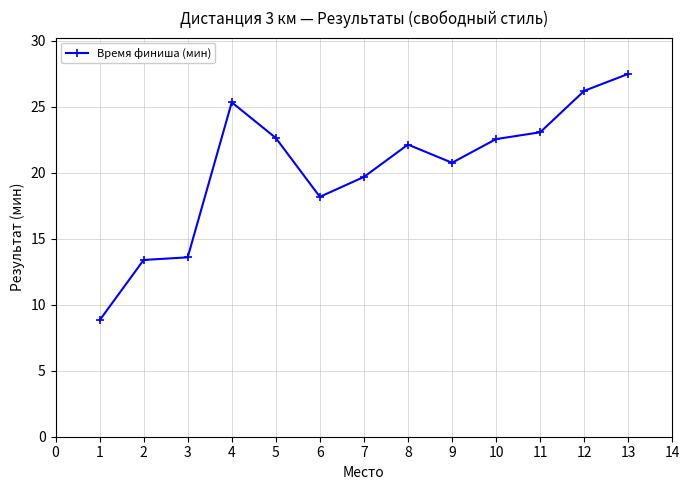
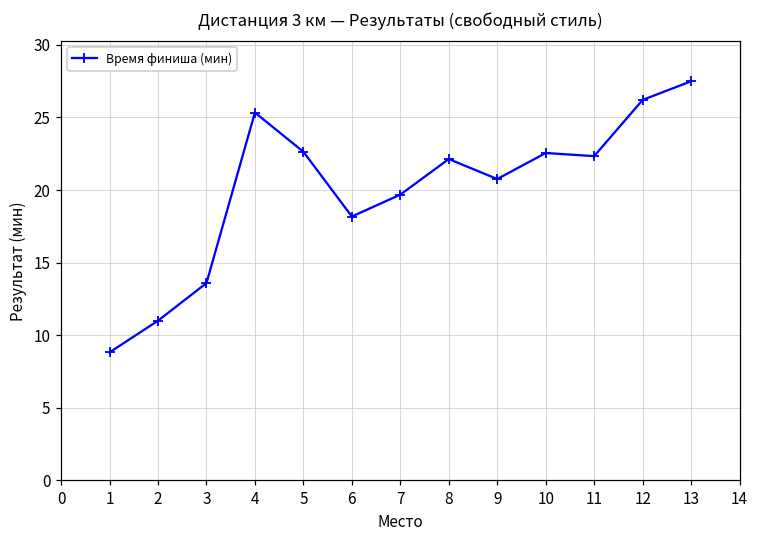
2: 13.4 -> 11.0
11: 23.1 -> 22.3
